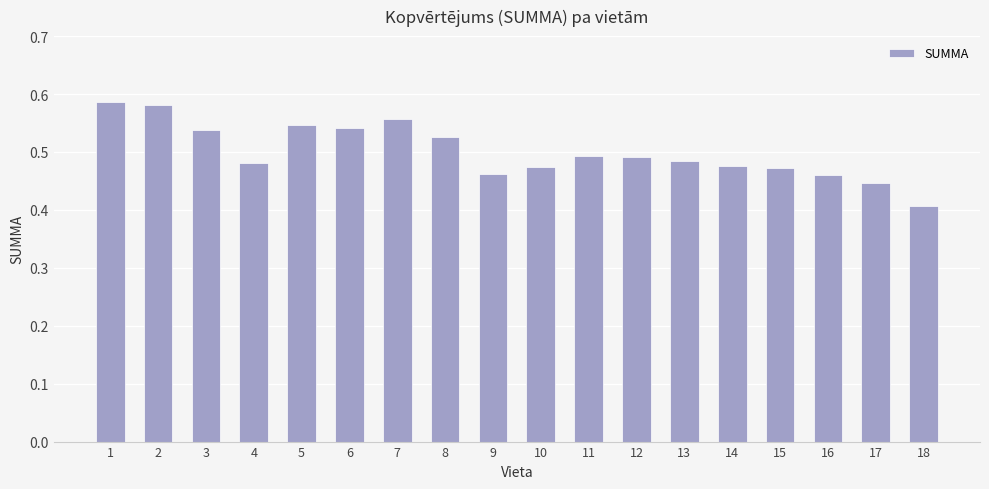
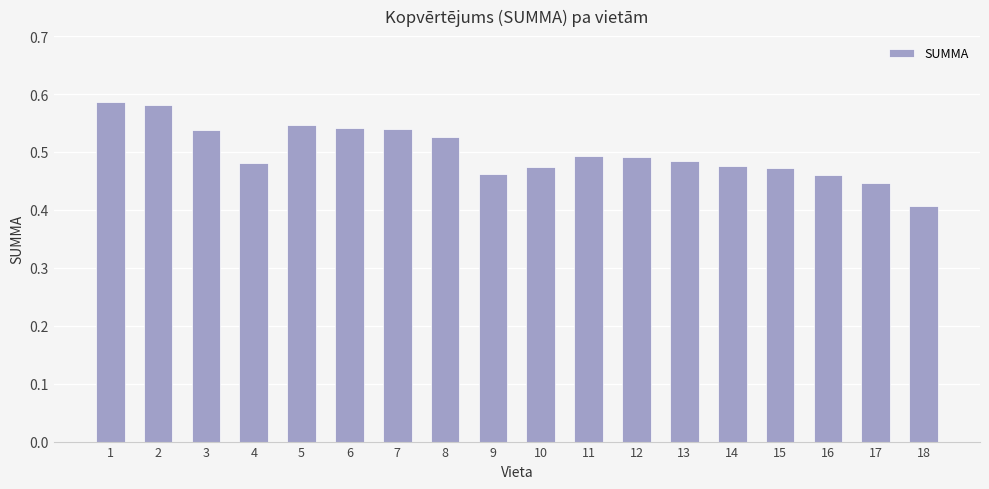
7: 0.56 -> 0.54
